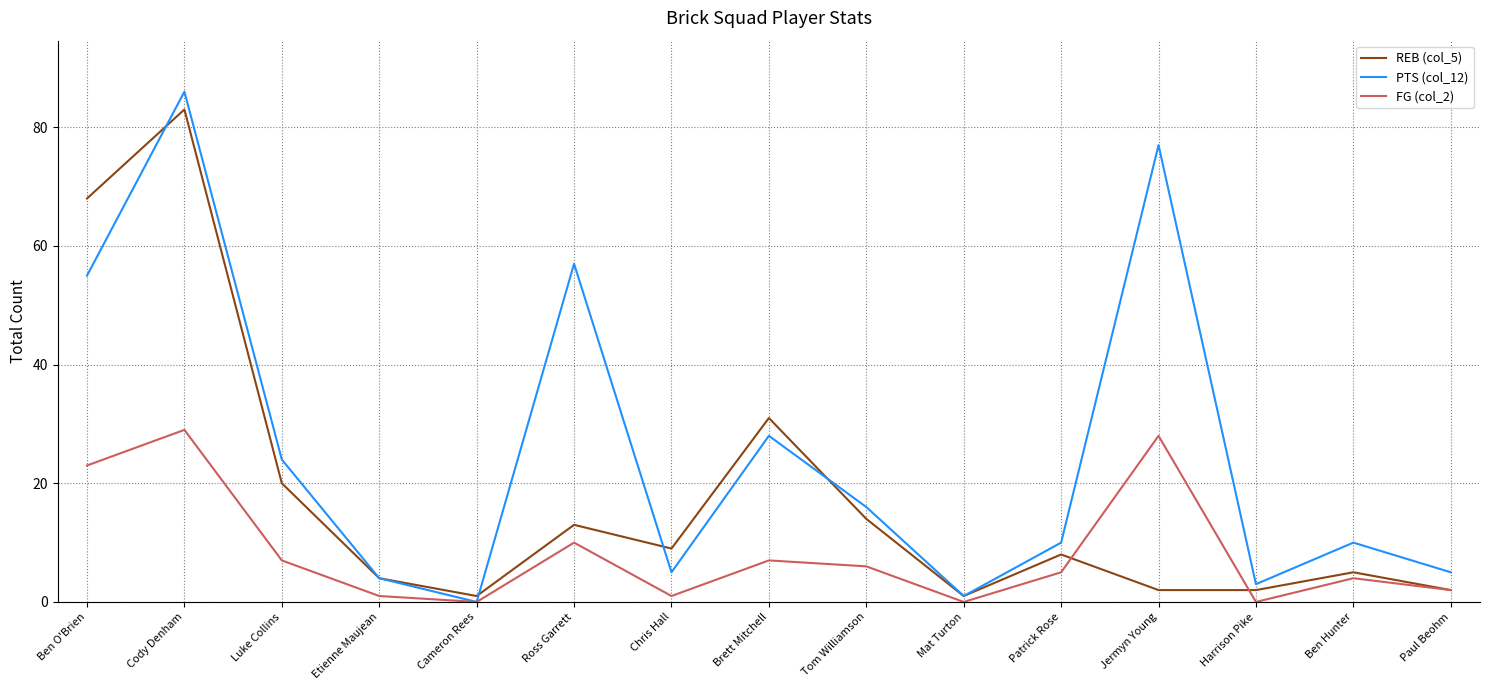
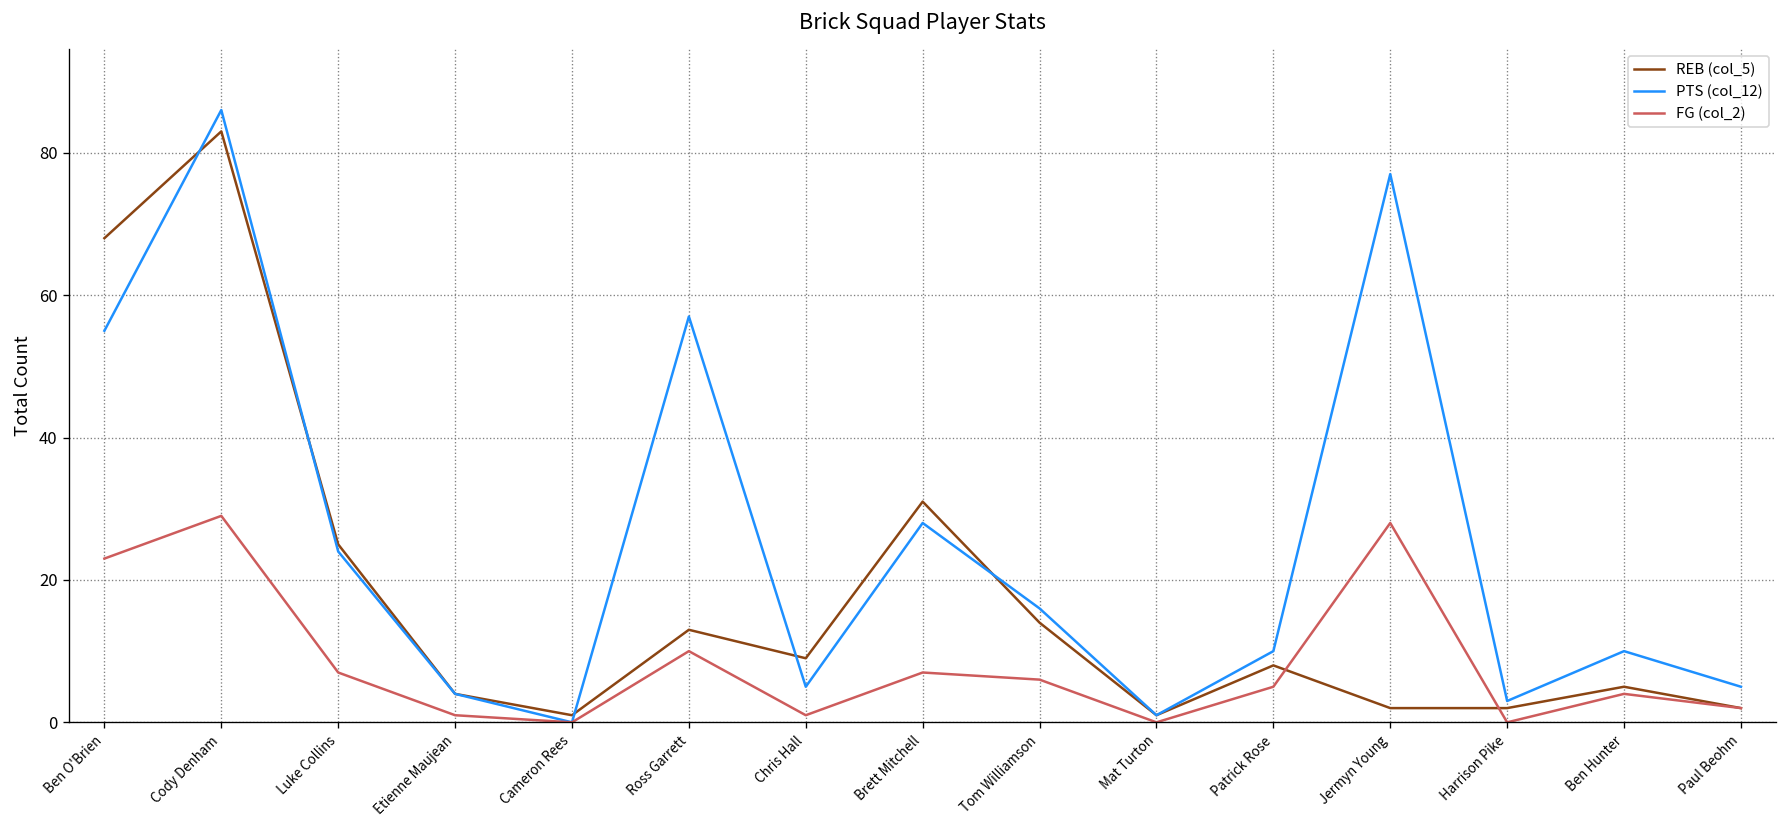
REB (col_5), Luke Collins: 20 -> 25
